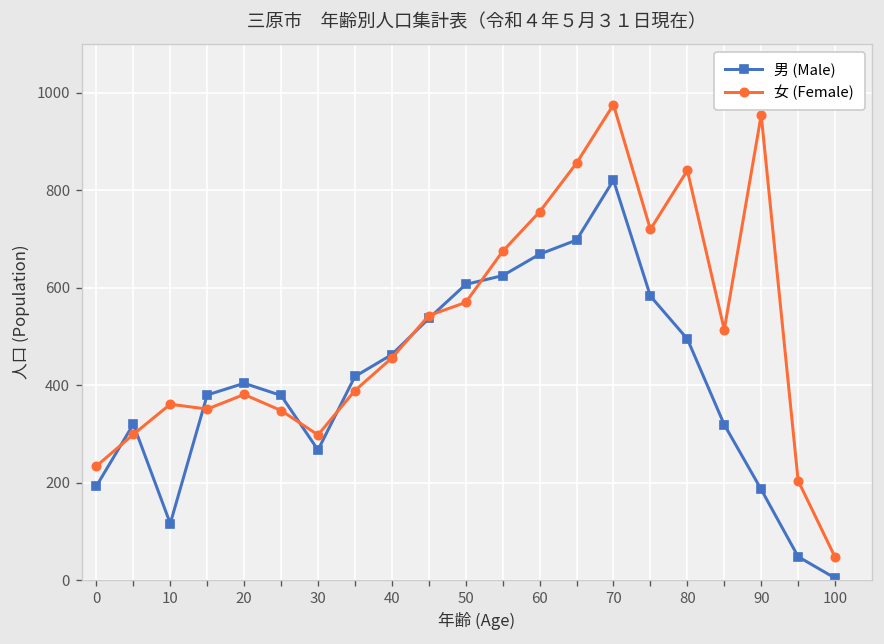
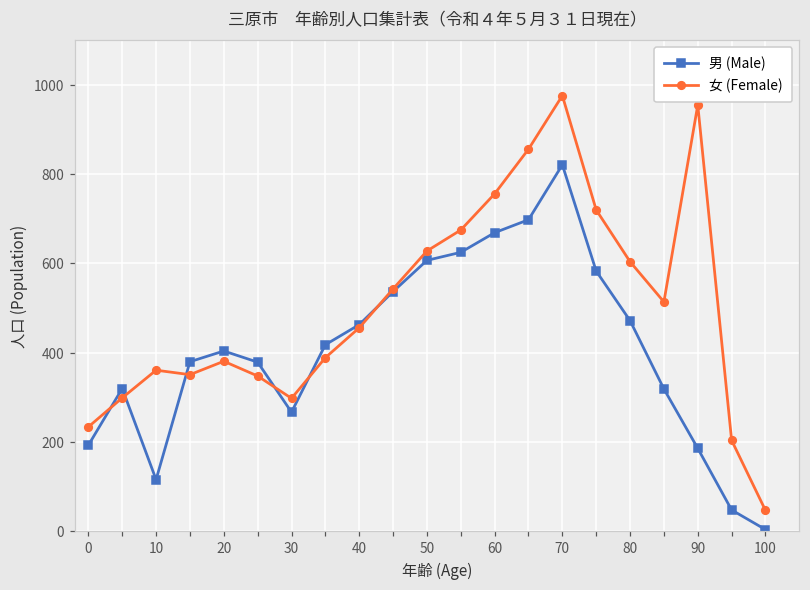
女 (Female), 50: 570 -> 630
男 (Male), 80: 500 -> 470
女 (Female), 80: 840 -> 600
